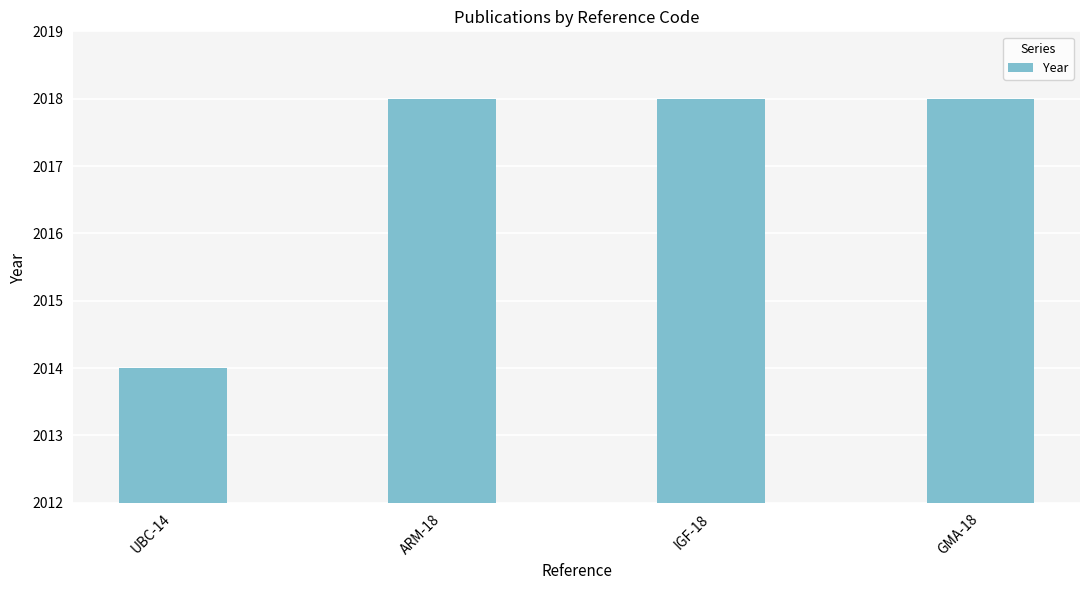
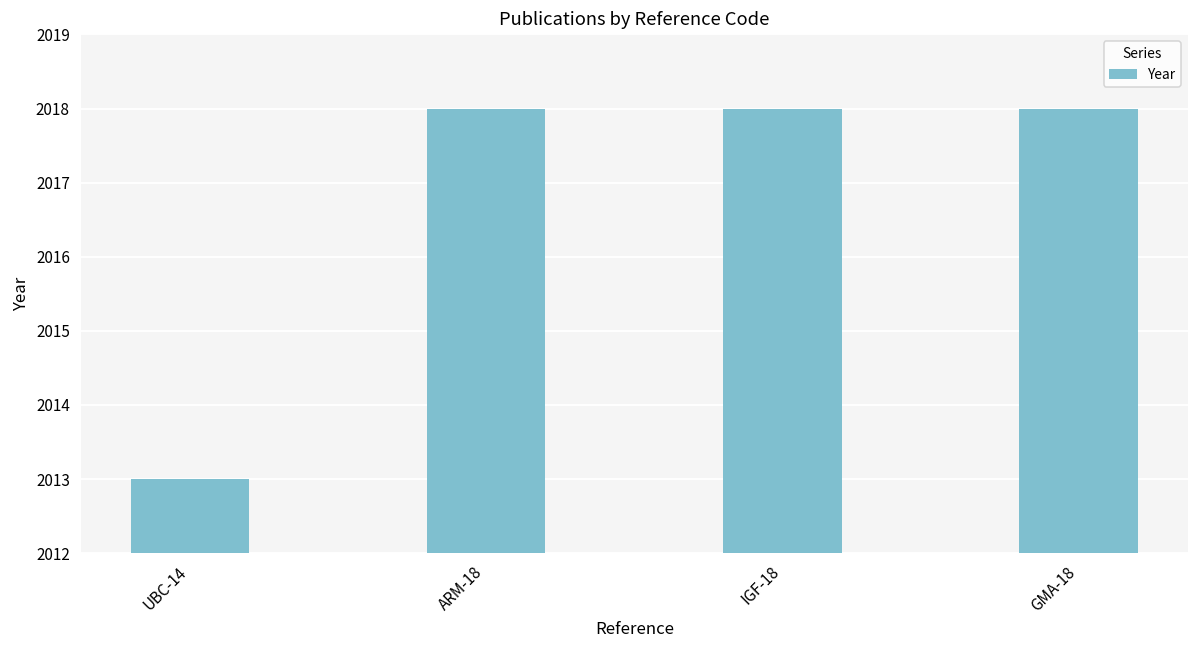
UBC-14: 2014 -> 2013
